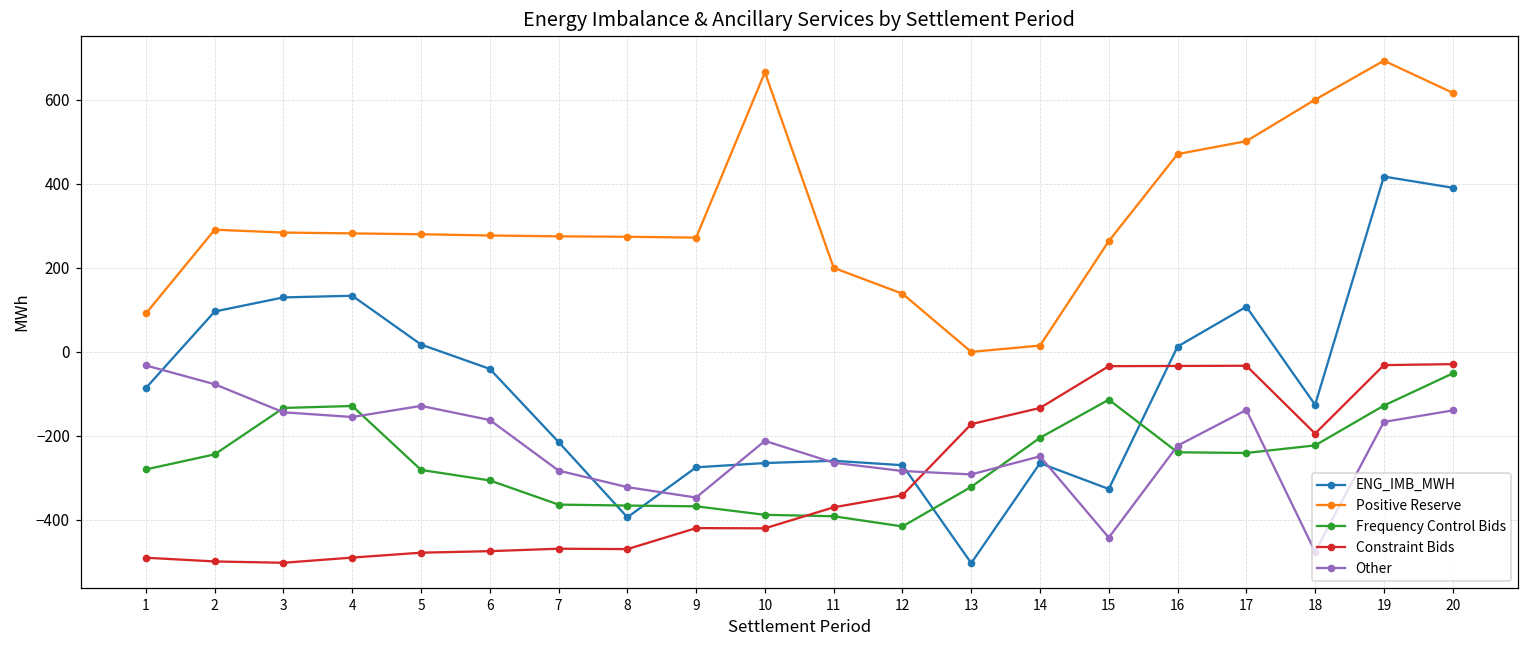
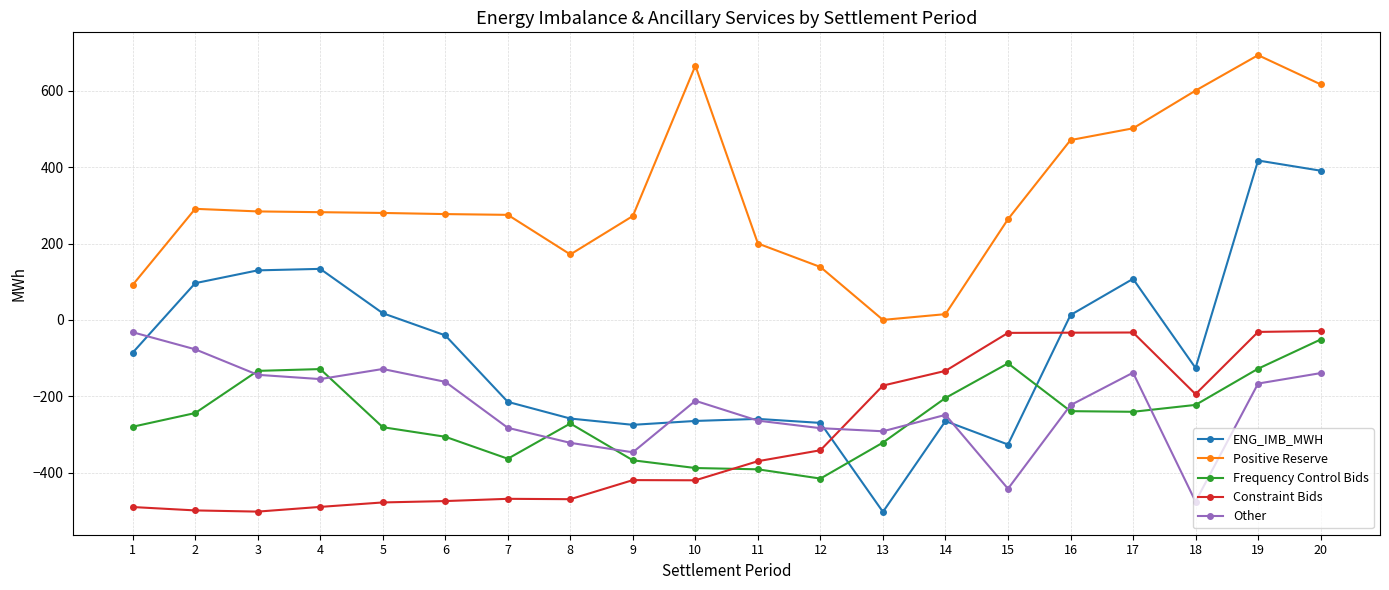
ENG_IMB_MWH, 8: -390 -> -260
Positive Reserve, 8: 270 -> 170
Frequency Control Bids, 8: -370 -> -270
